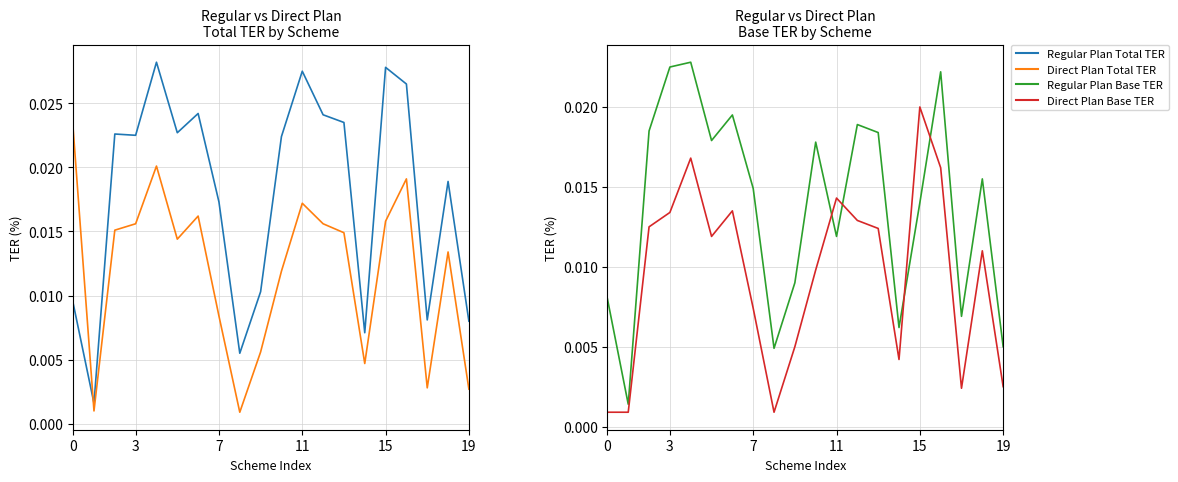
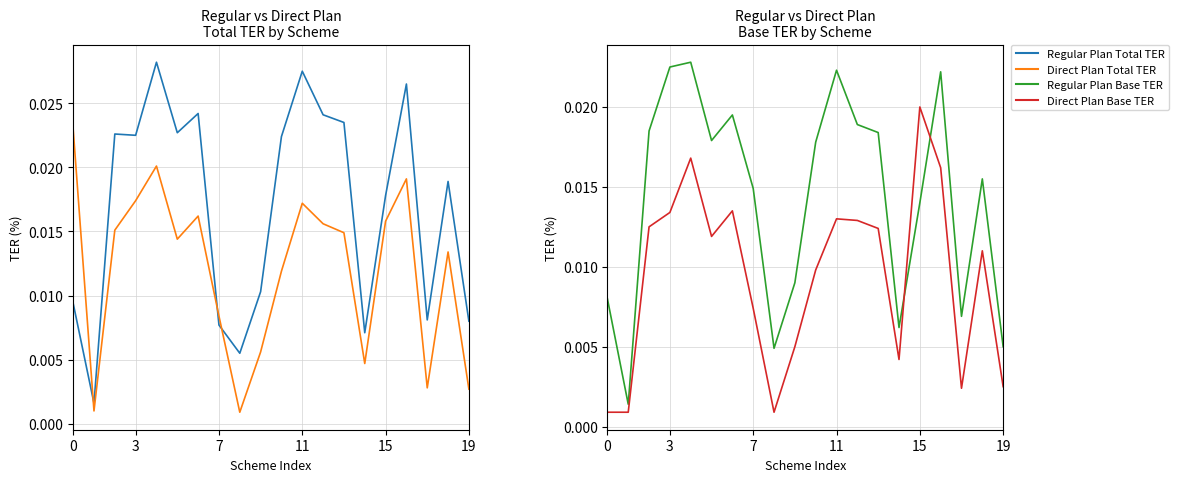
Regular vs Direct Plan Total TER by Scheme, Direct Plan Total TER, 3: 0.0156 -> 0.0174
Regular vs Direct Plan Total TER by Scheme, Regular Plan Total TER, 7: 0.0173 -> 0.0077
Regular vs Direct Plan Total TER by Scheme, Regular Plan Total TER, 15: 0.0278 -> 0.0178
Regular vs Direct Plan Base TER by Scheme, Regular Plan Base TER, 11: 0.0119 -> 0.0223
Regular vs Direct Plan Base TER by Scheme, Direct Plan Base TER, 11: 0.0143 -> 0.0130
